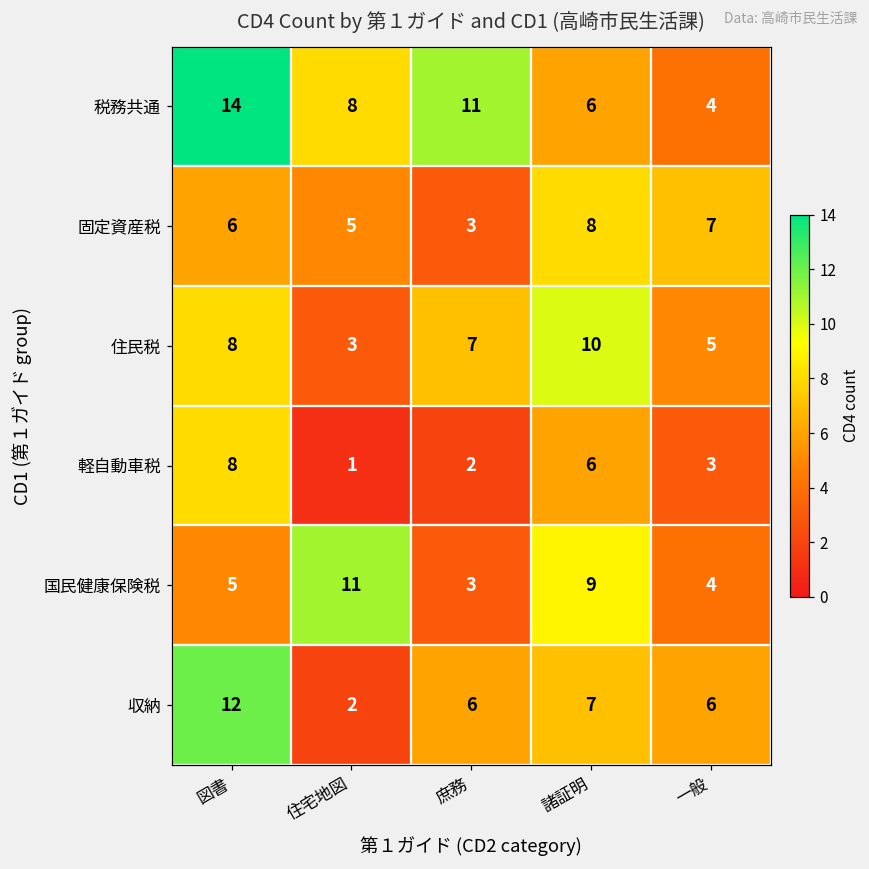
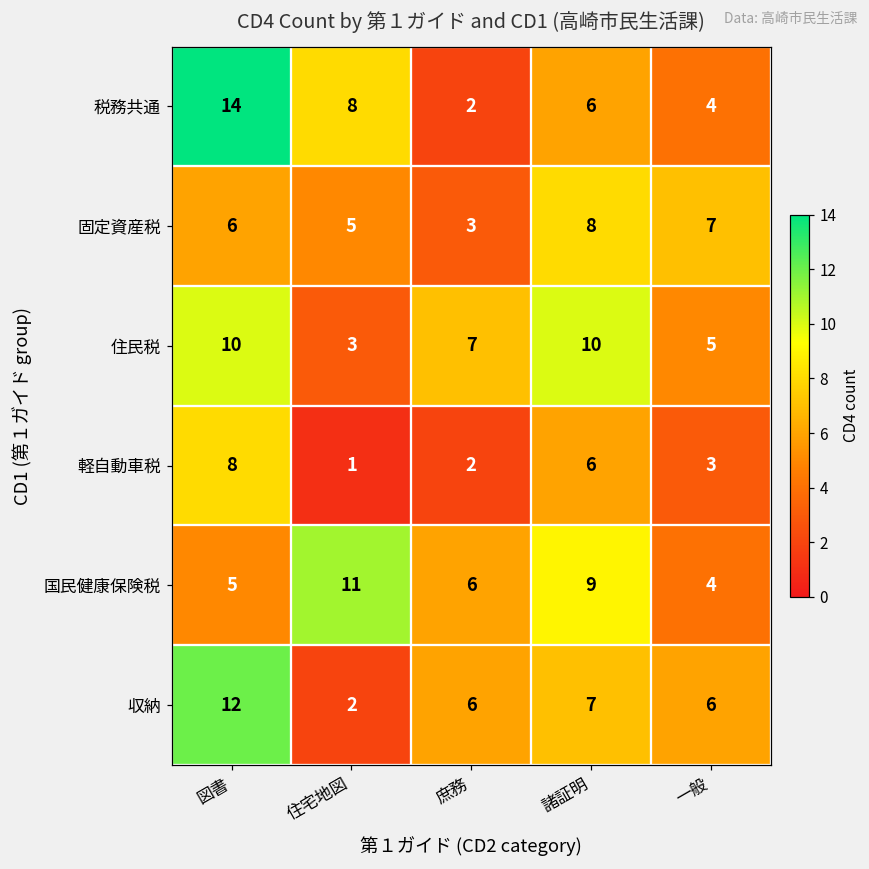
税務共通, 庶務: 11 -> 2
住民税, 図書: 8 -> 10
国民健康保険税, 庶務: 3 -> 6
